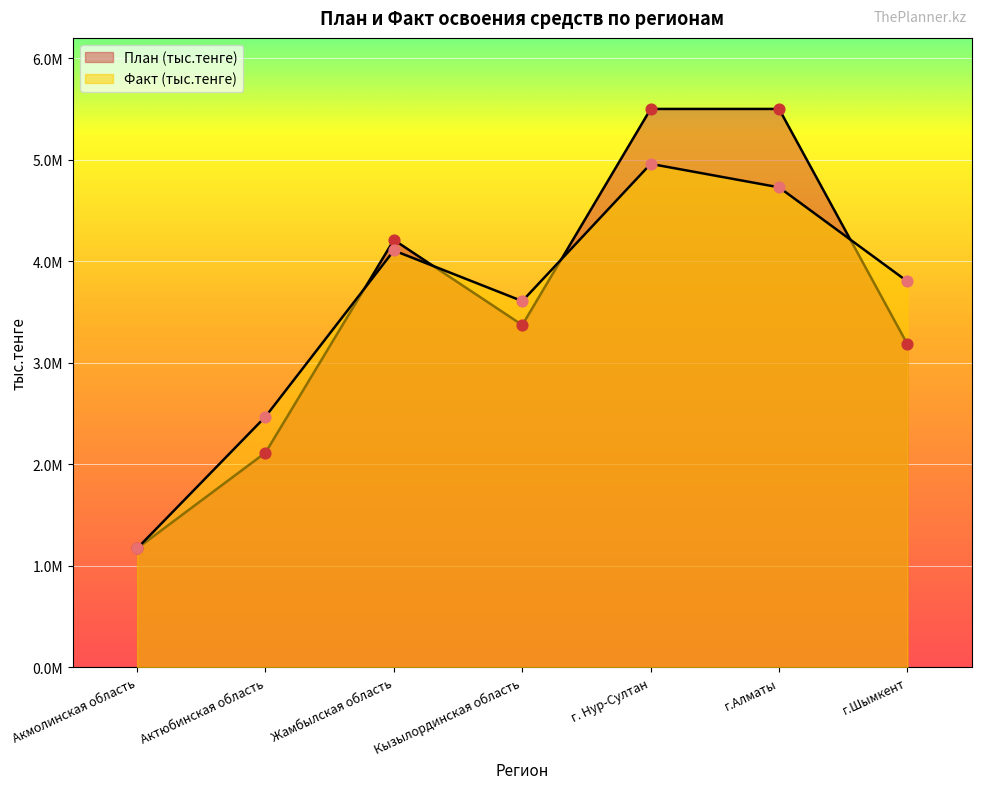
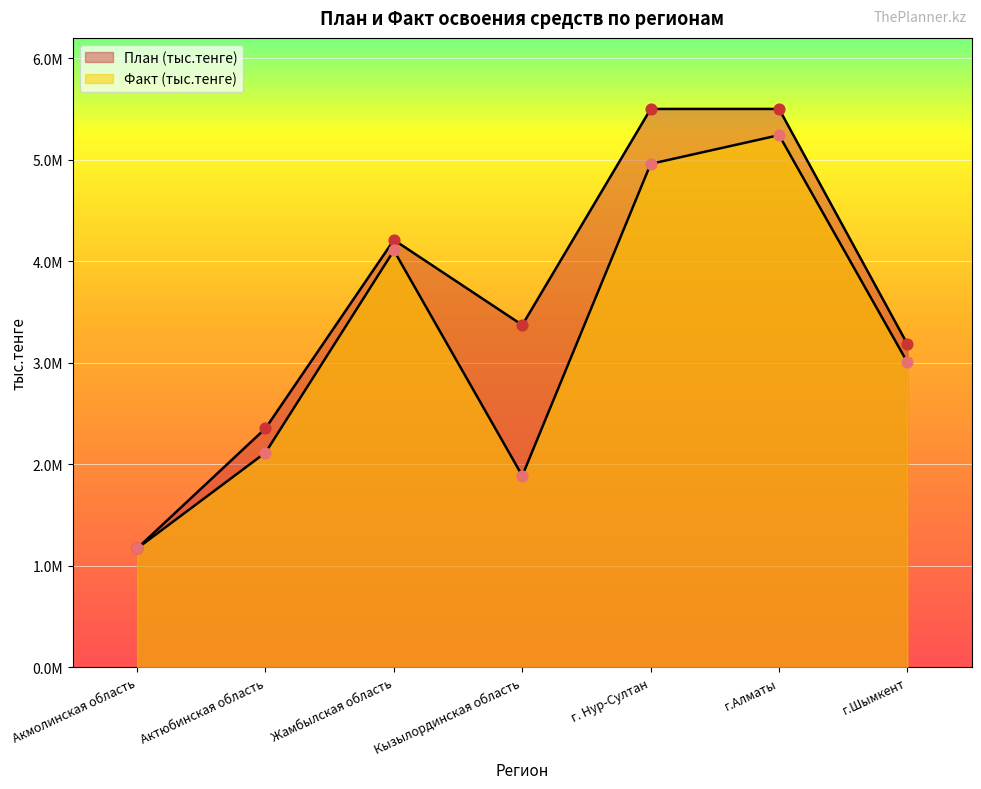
План (тыс.тенге), Актюбинская область: 2110000 -> 2350000
Факт (тыс.тенге), Актюбинская область: 2470000 -> 2110000
Факт (тыс.тенге), Кызылординская область: 3610000 -> 1890000
Факт (тыс.тенге), г.Алматы: 4730000 -> 5240000
Факт (тыс.тенге), г.Шымкент: 3800000 -> 3000000
